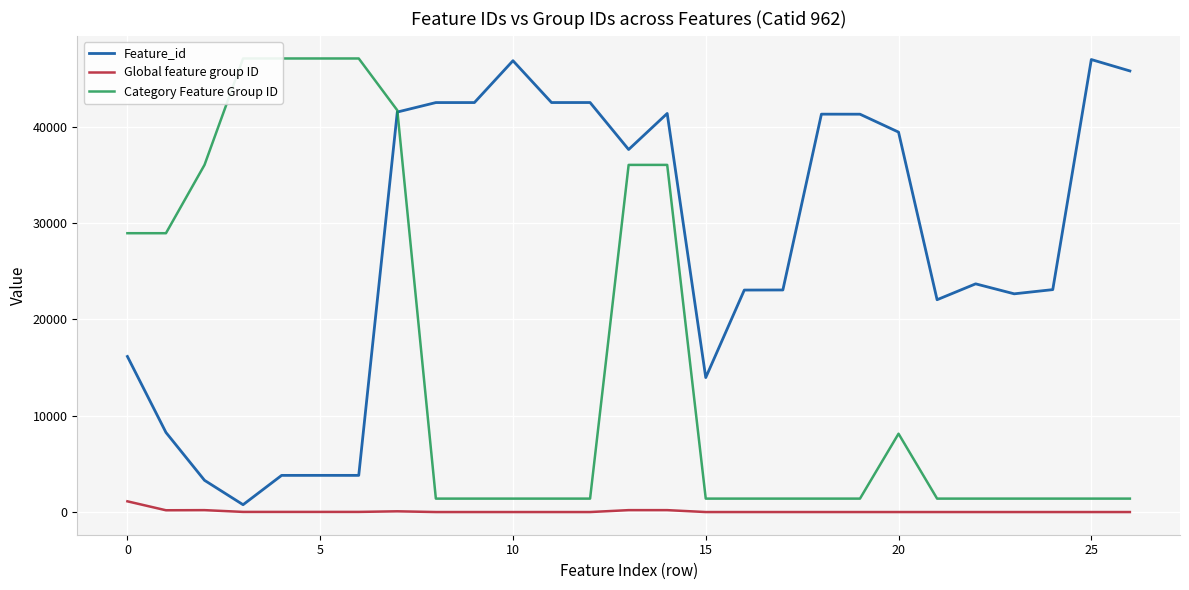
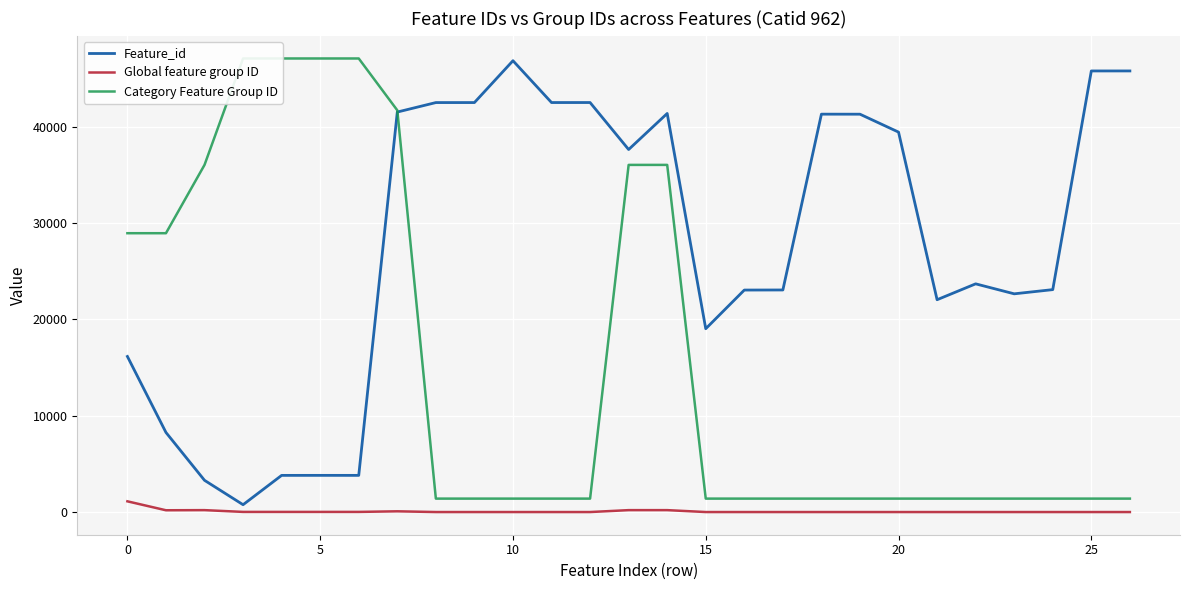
Feature_id, 15: 14000 -> 19000
Category Feature Group ID, 20: 8000 -> 1000
Feature_id, 25: 47000 -> 46000
